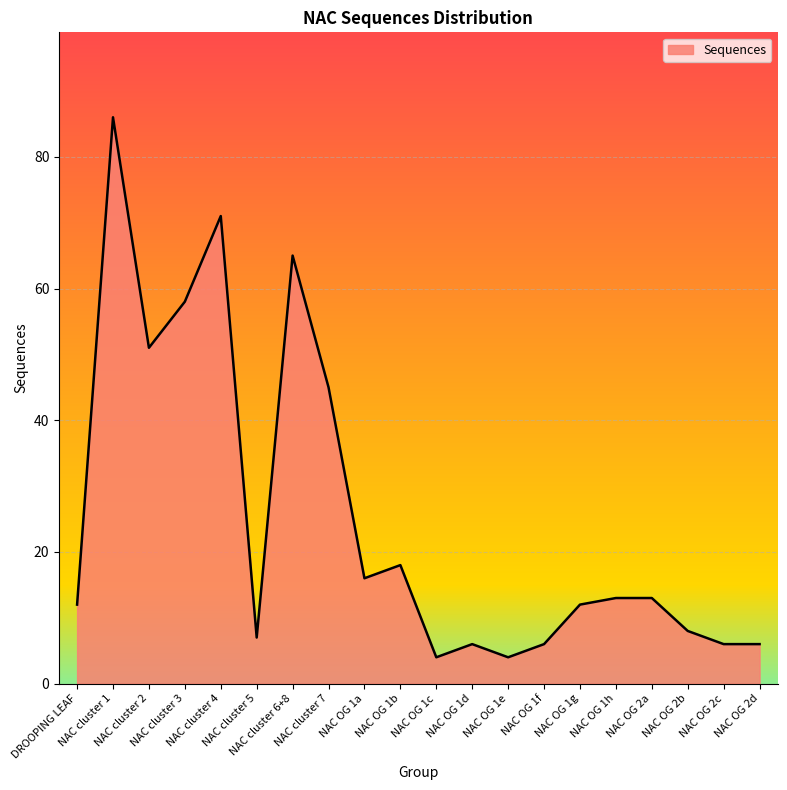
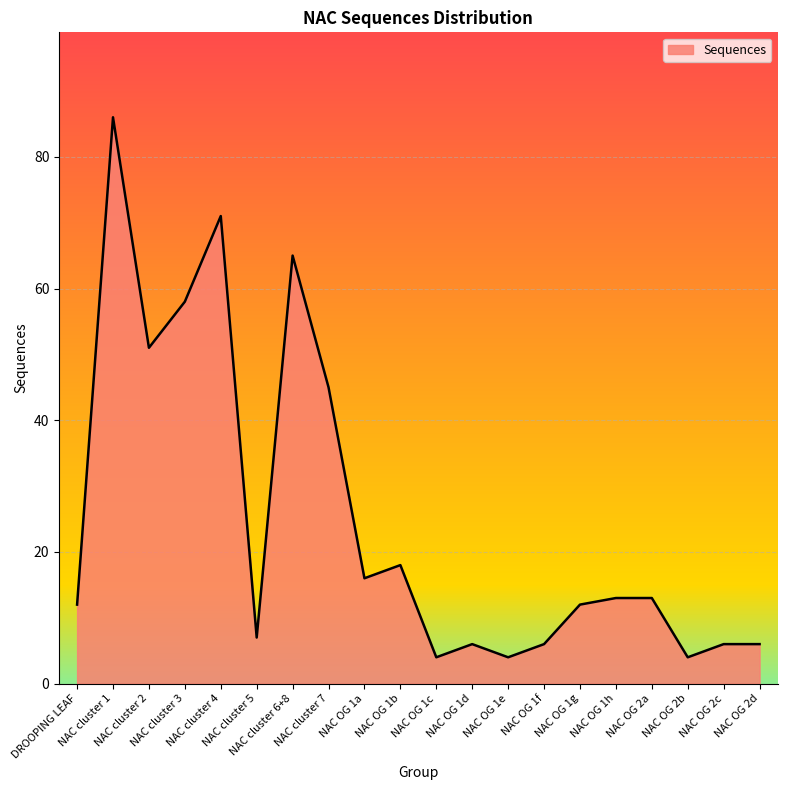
NAC OG 2b: 8 -> 4
